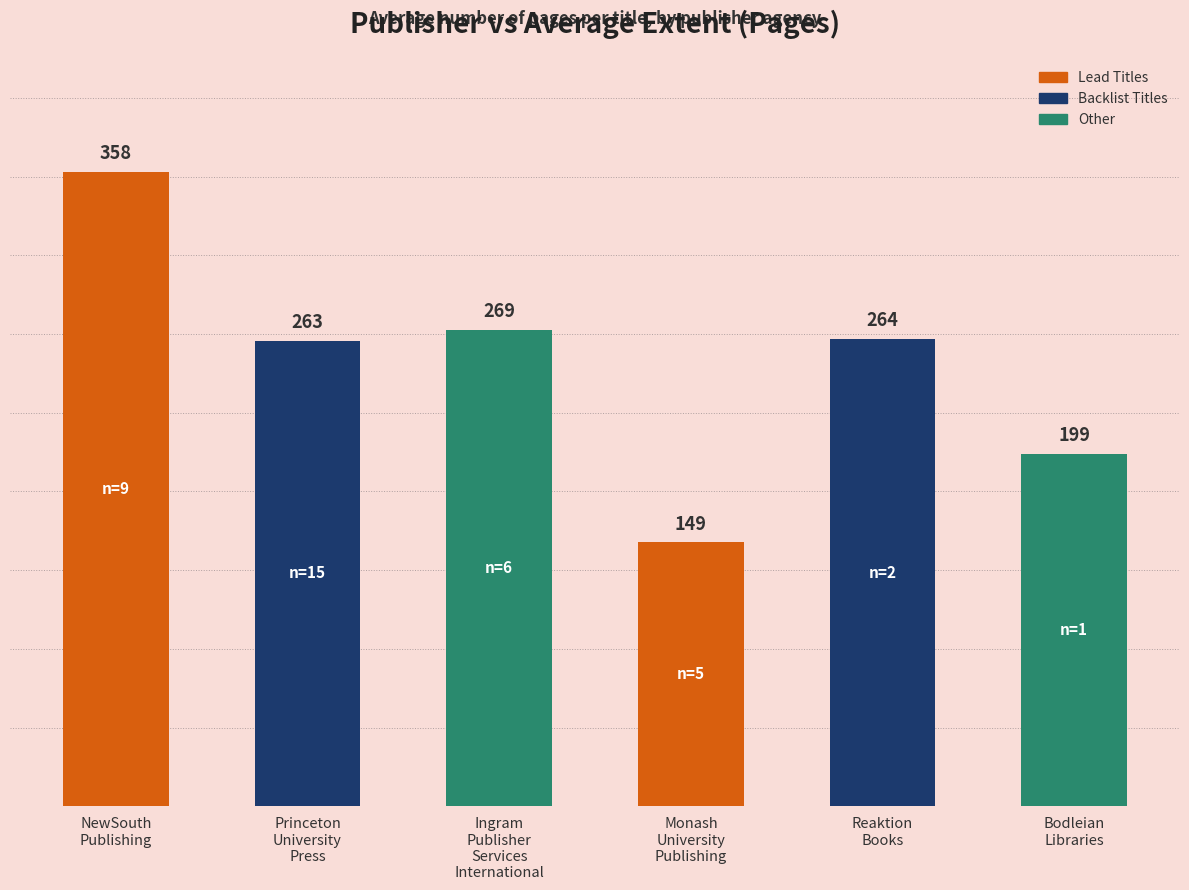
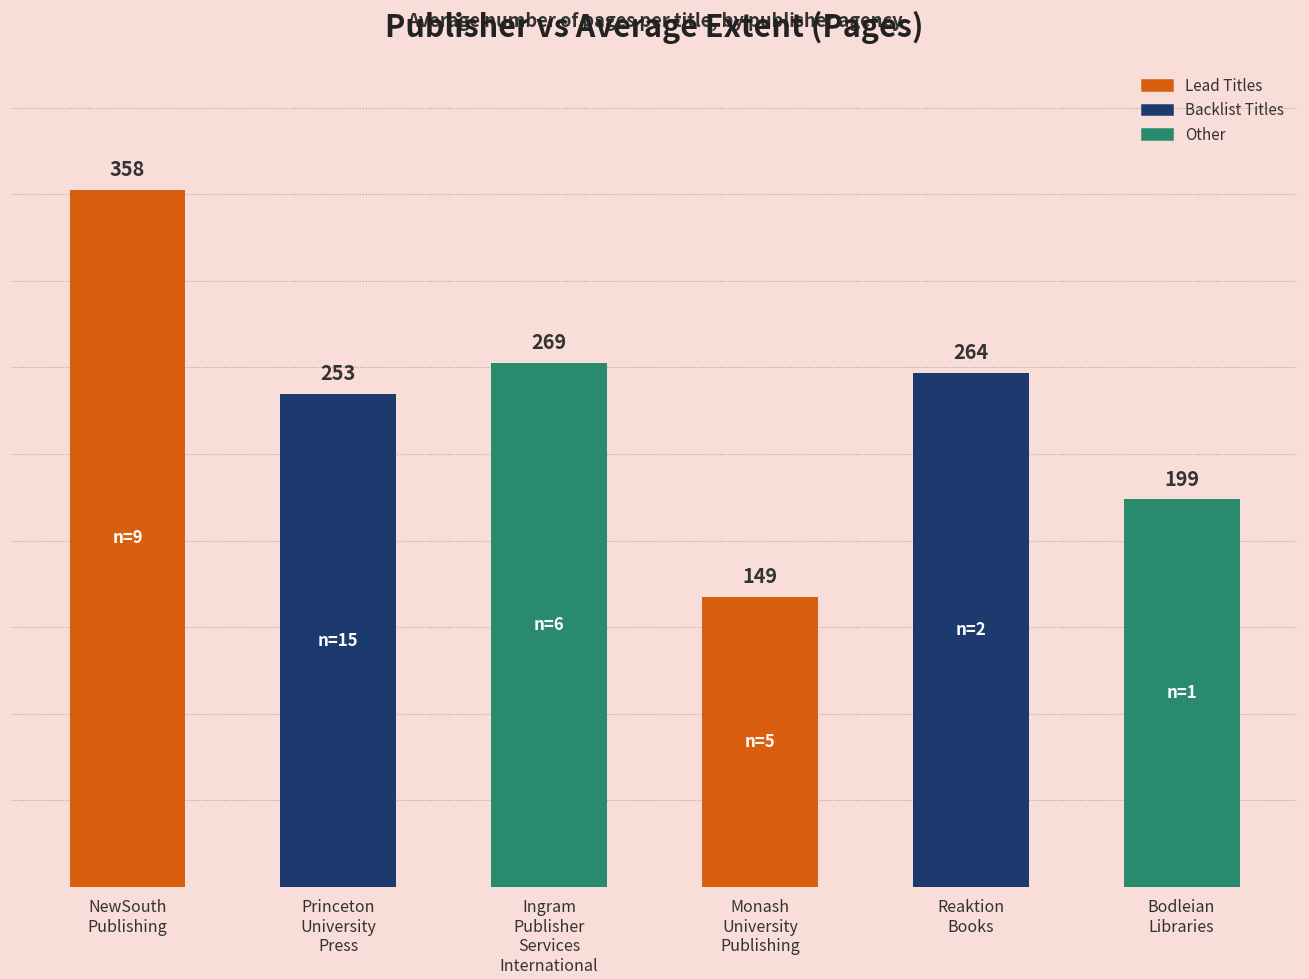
Princeton University Press: 263 -> 253
